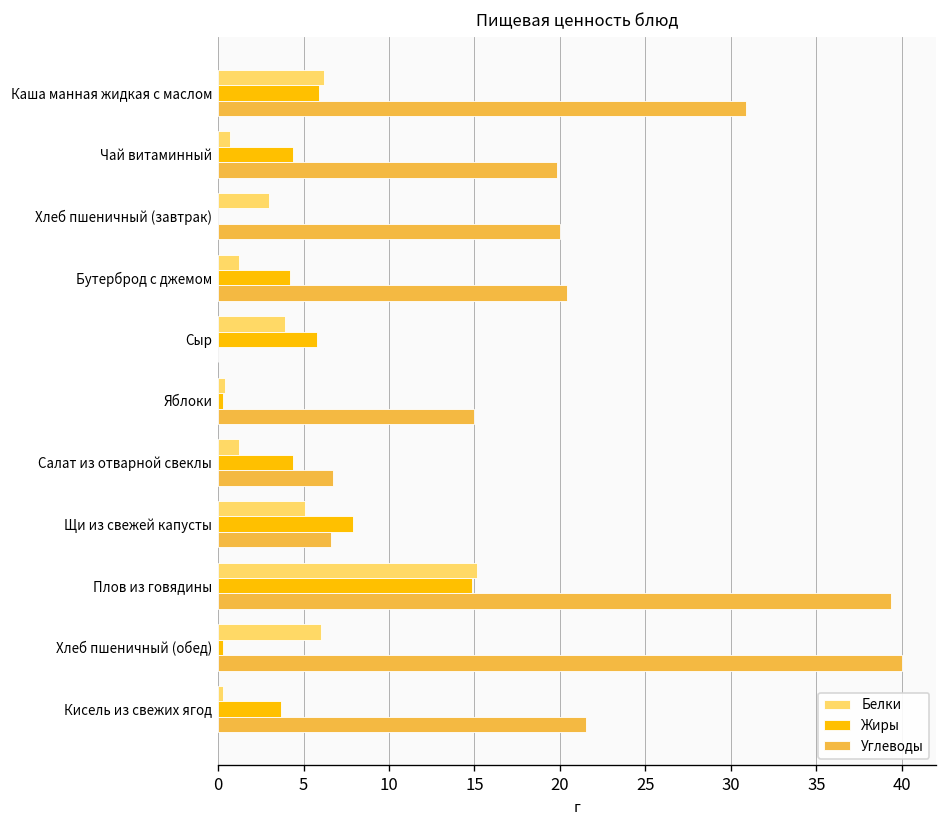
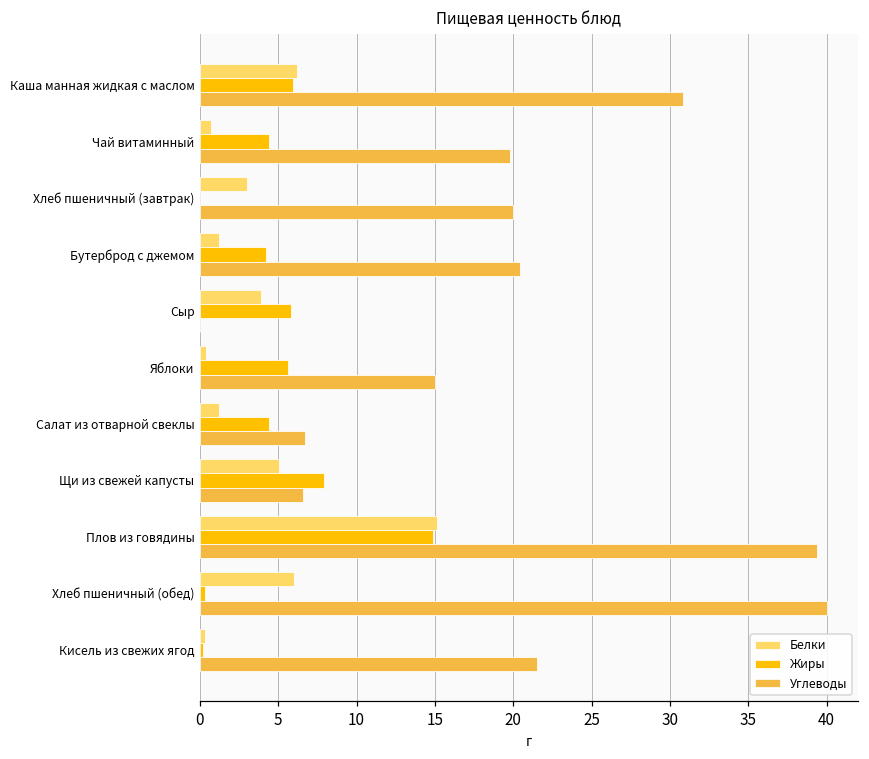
Жиры, Яблоки: 0.3 -> 5.6
Жиры, Кисель из свежих ягод: 3.7 -> 0.2
